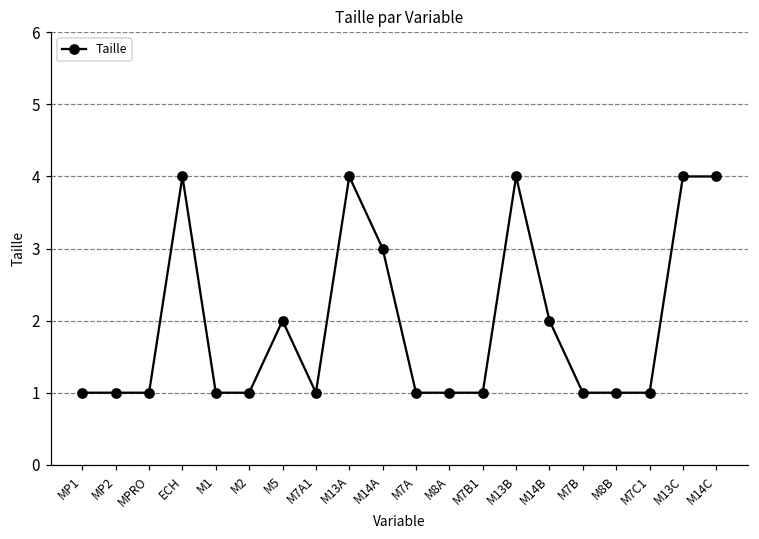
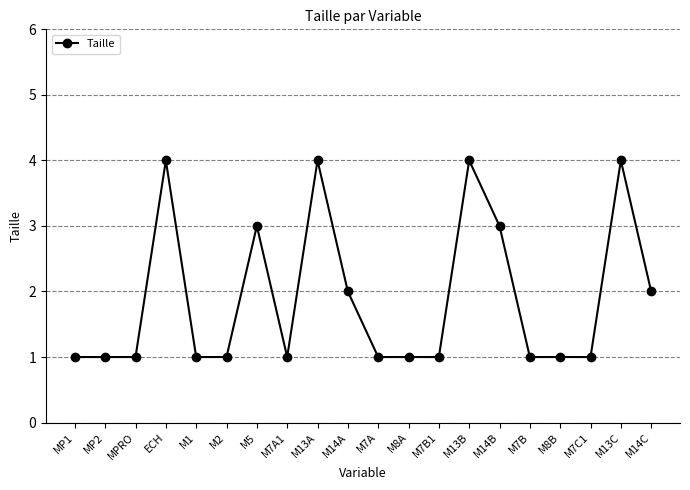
M5: 2 -> 3
M14A: 3 -> 2
M14B: 2 -> 3
M14C: 4 -> 2
